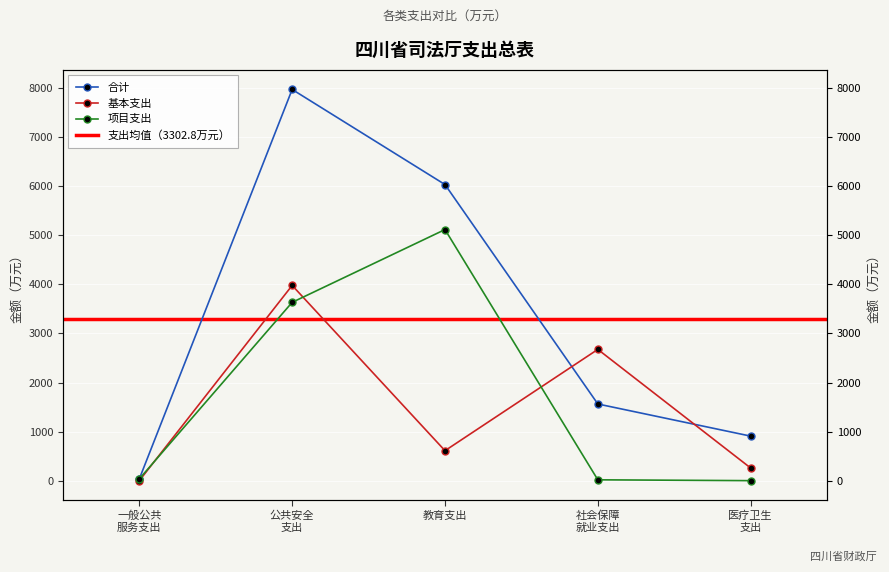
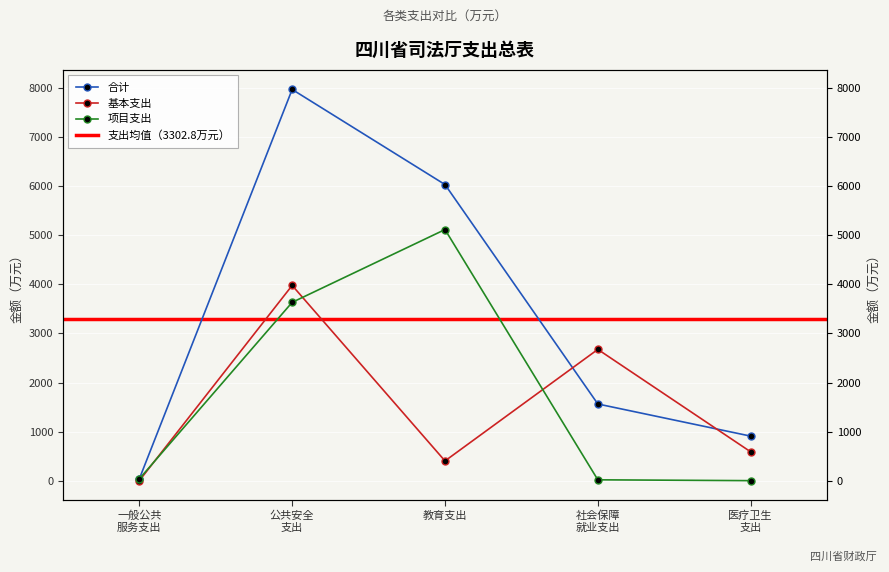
基本支出, 教育支出: 600 -> 400
基本支出, 医疗卫生 支出: 300 -> 600
